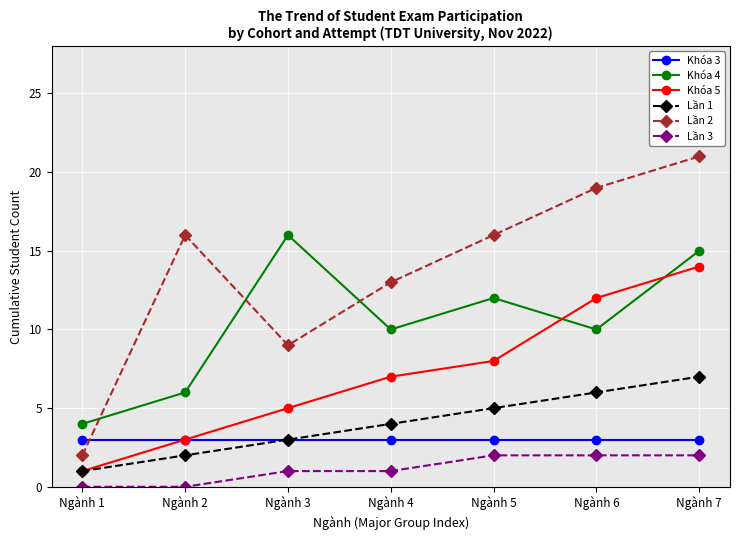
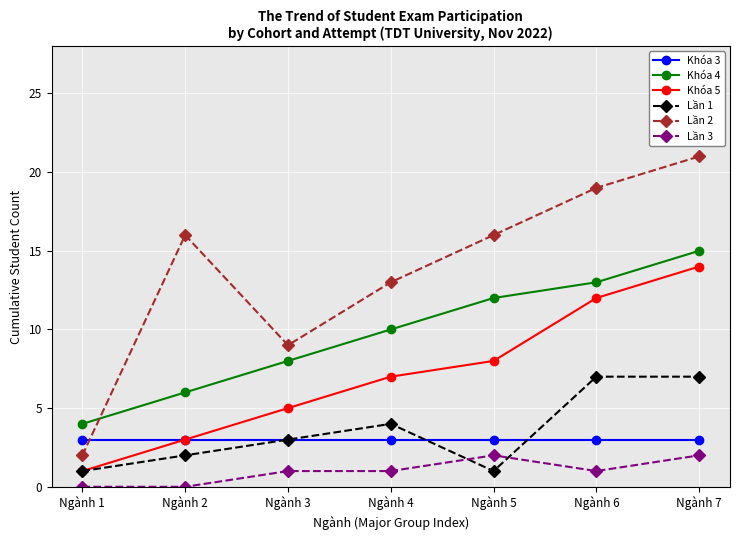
Khóa 4, Ngành 3: 16 -> 8
Lần 1, Ngành 5: 5 -> 1
Khóa 4, Ngành 6: 10 -> 13
Lần 1, Ngành 6: 6 -> 7
Lần 3, Ngành 6: 2 -> 1
